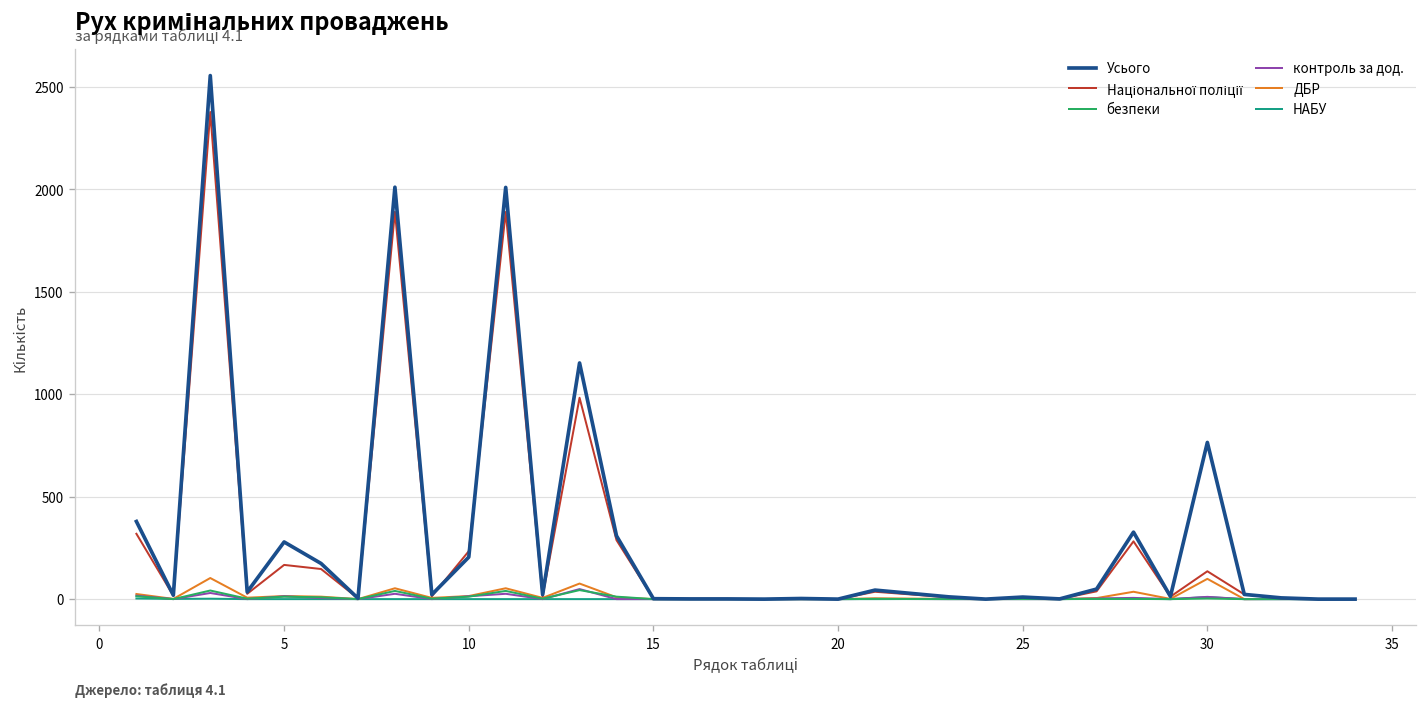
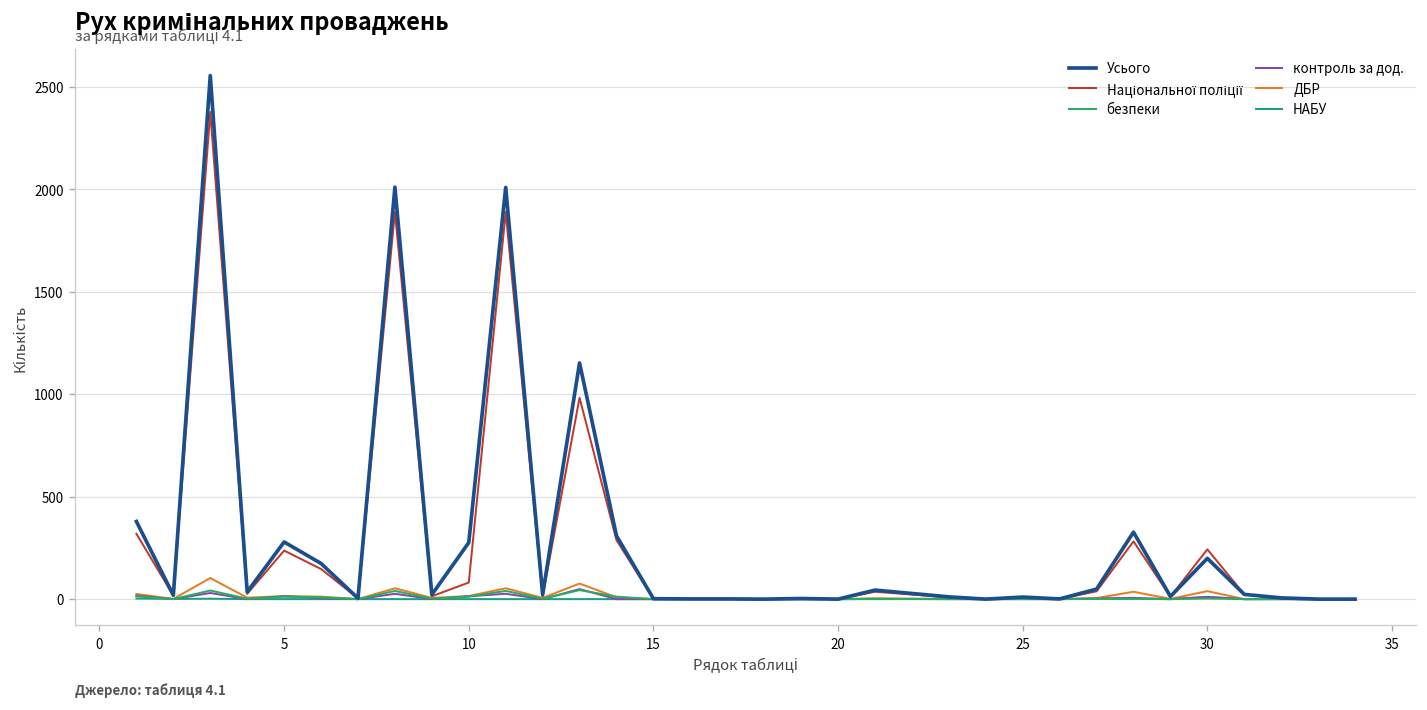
Національної поліції, 5: 170 -> 240
Усього, 10: 210 -> 280
Національної поліції, 10: 230 -> 80
Усього, 30: 770 -> 200
Національної поліції, 30: 140 -> 240
ДБР, 30: 100 -> 40
